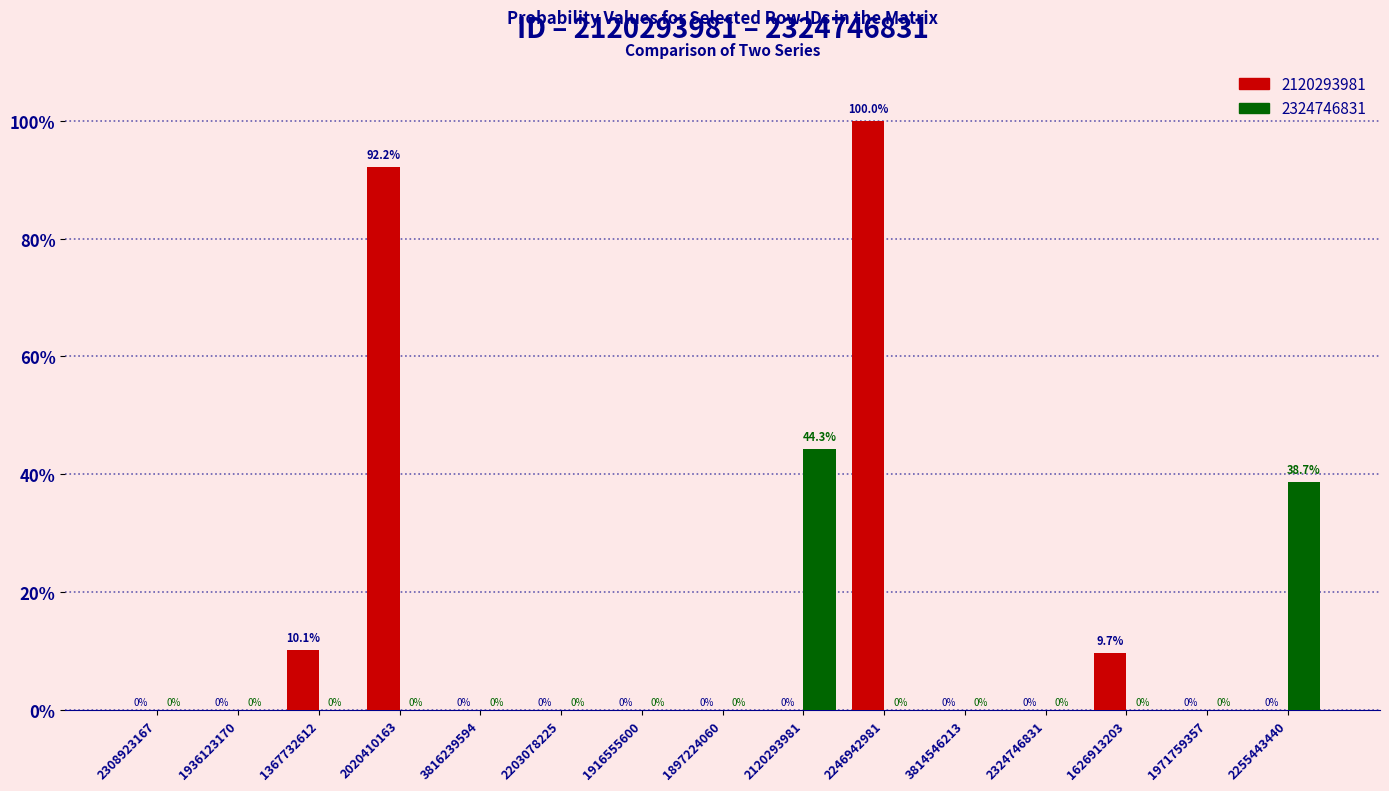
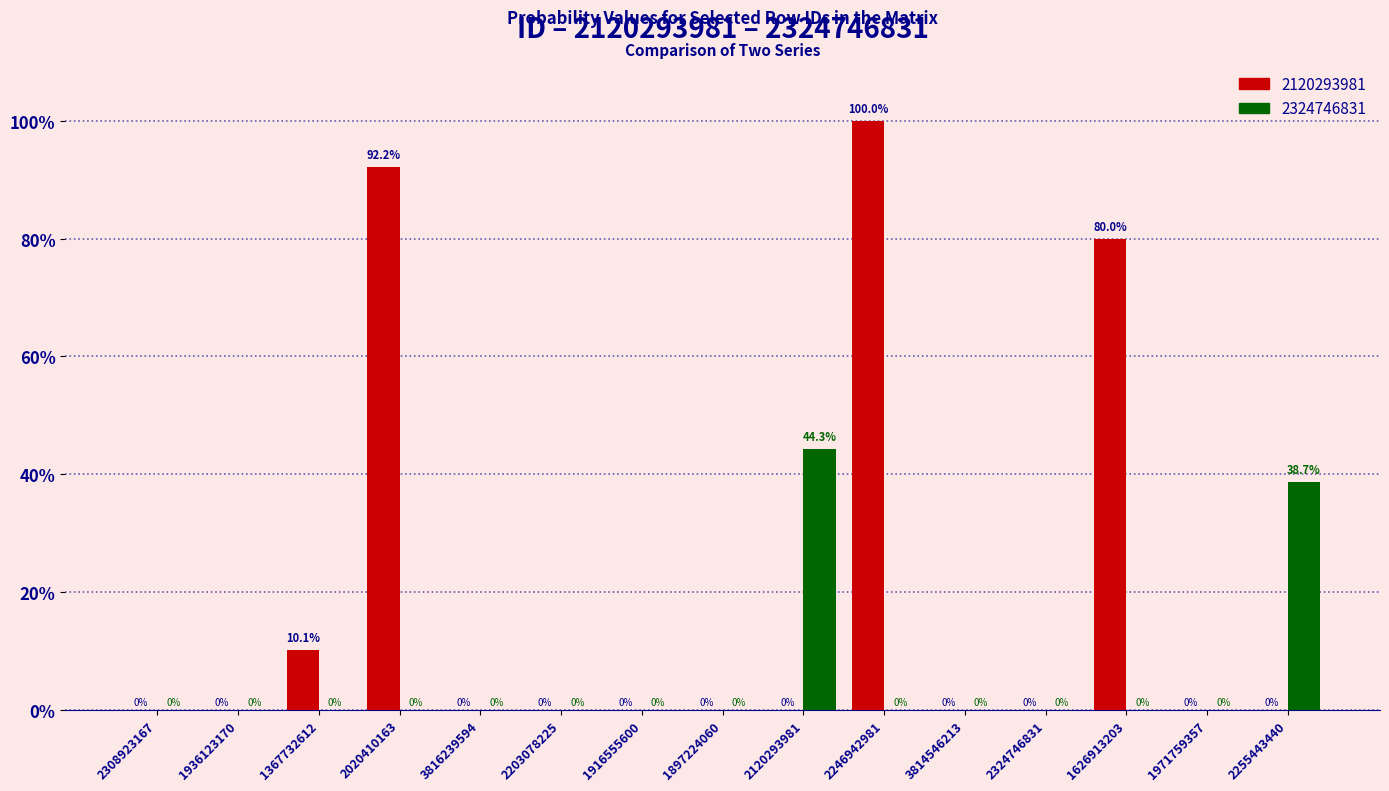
2120293981, 1626913203: 9.7% -> 80.0%
